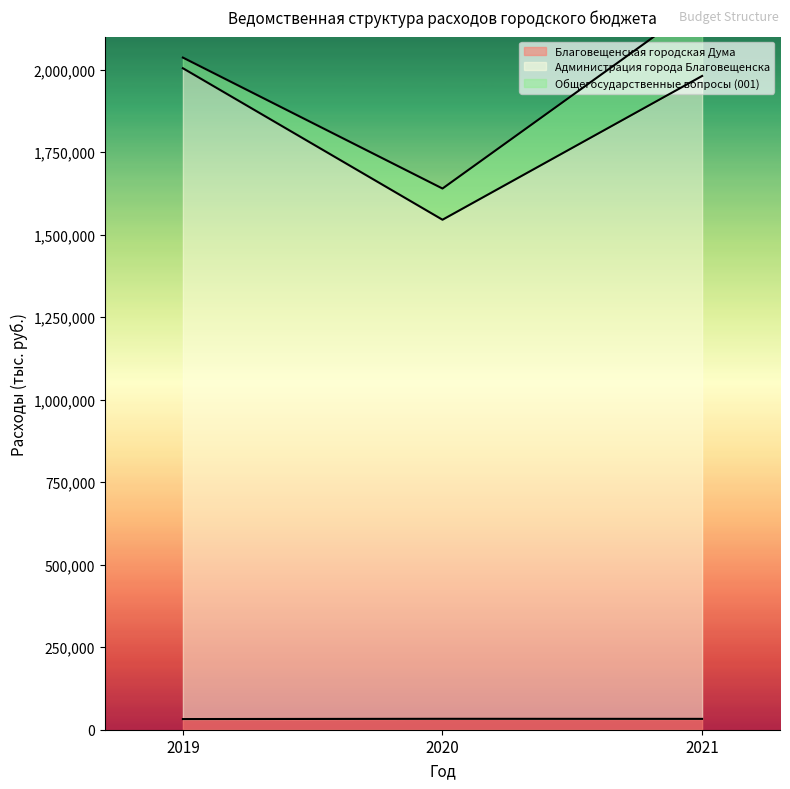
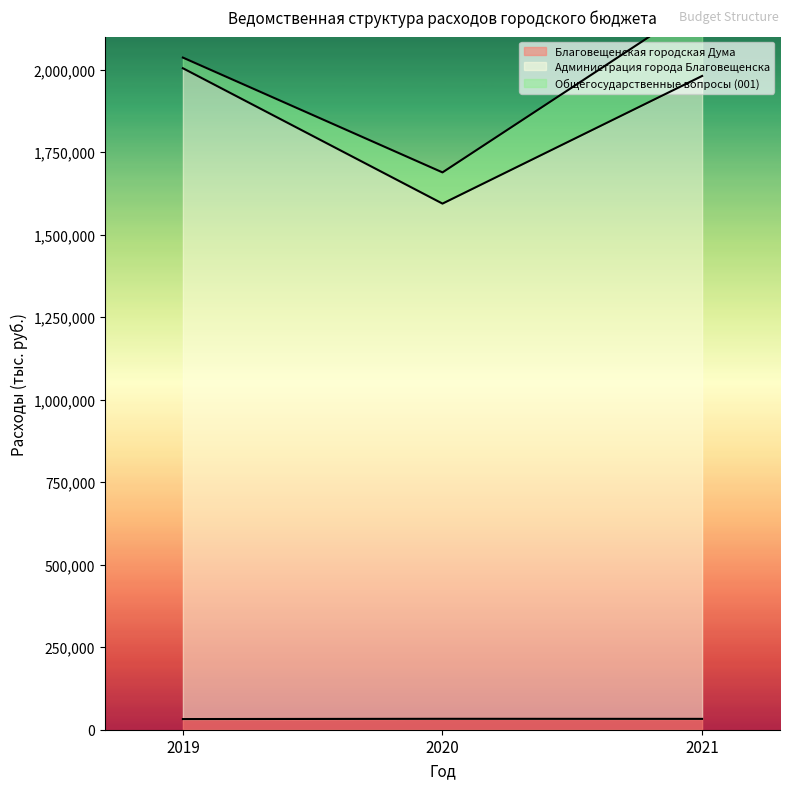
Администрация города Благовещенска, 2020: 1,510,000 -> 1,560,000
